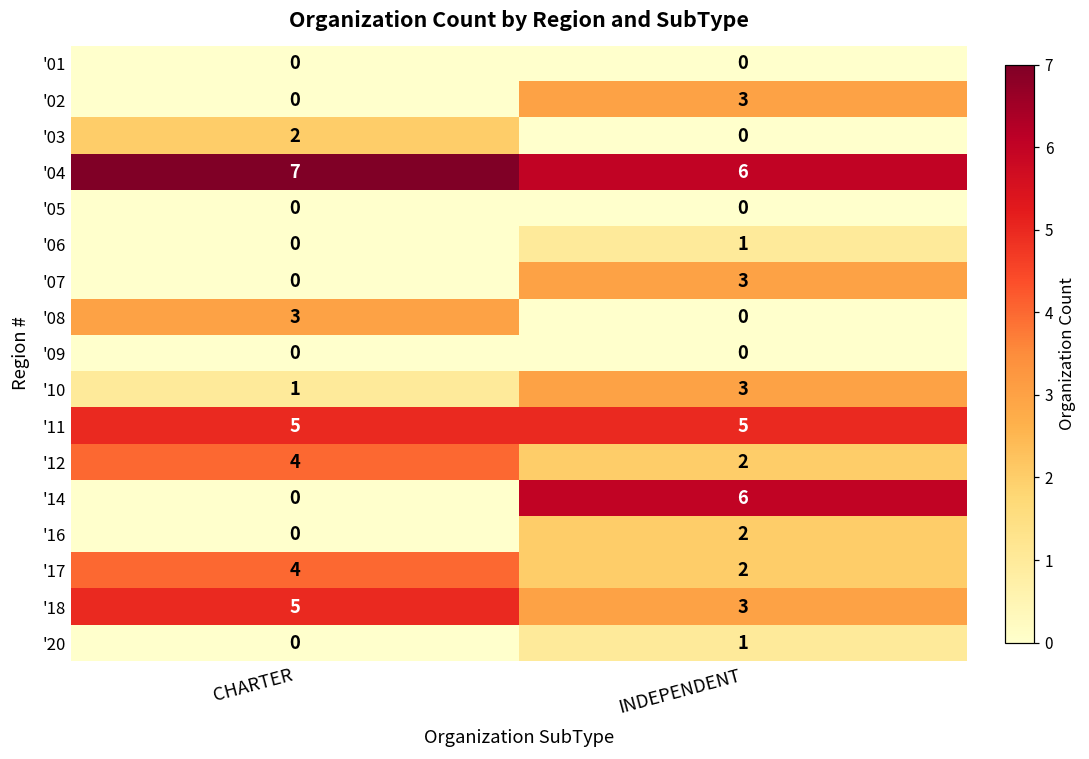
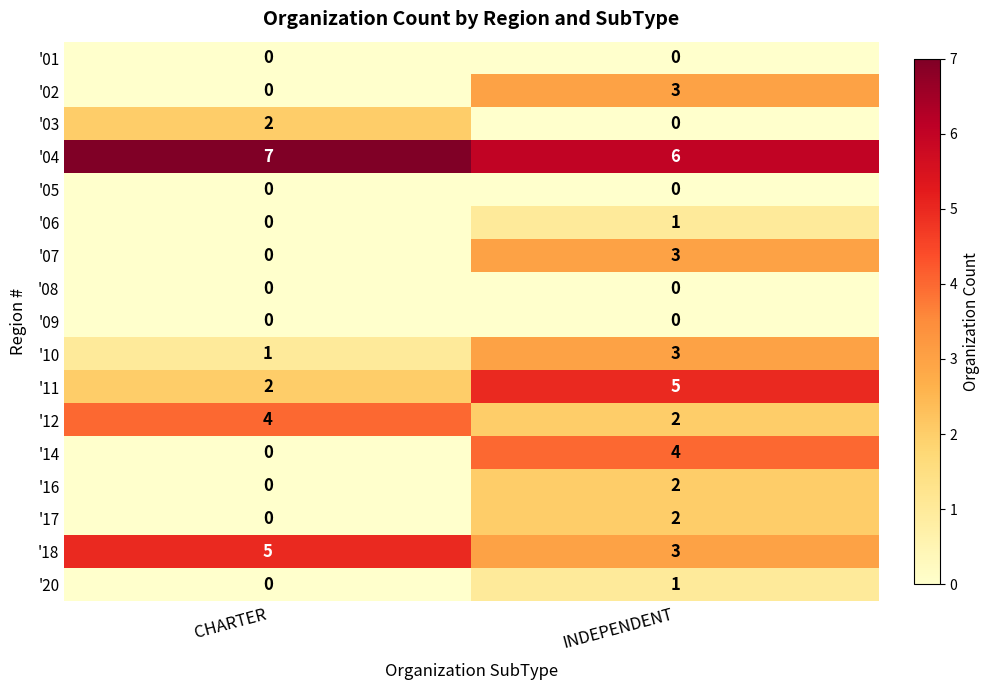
'08, CHARTER: 3 -> 0
'11, CHARTER: 5 -> 2
'14, INDEPENDENT: 6 -> 4
'17, CHARTER: 4 -> 0
